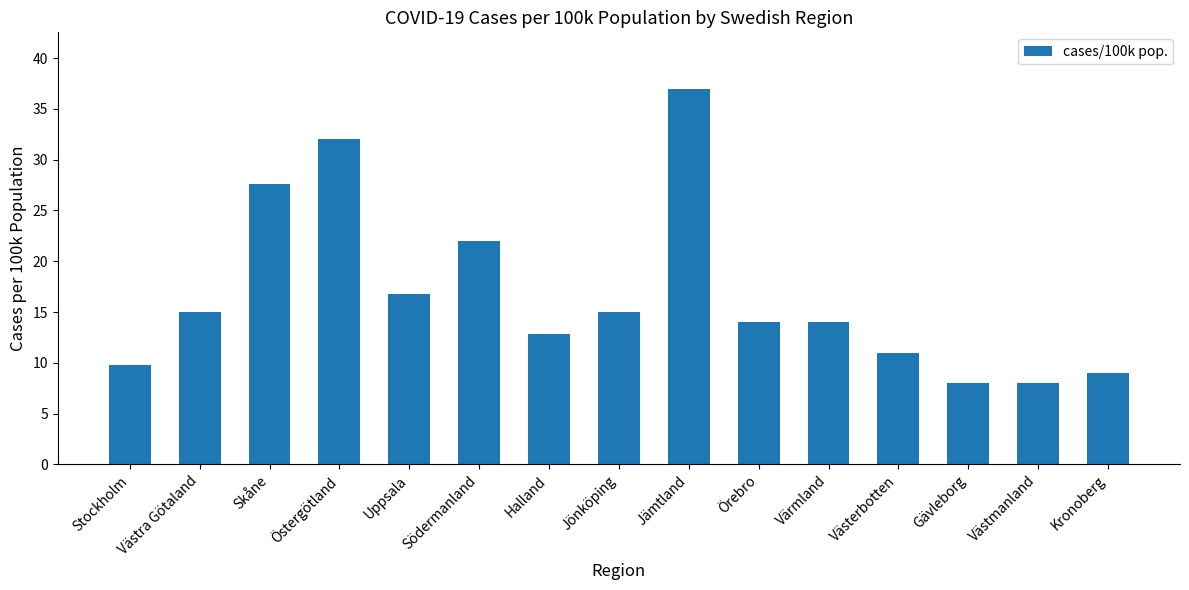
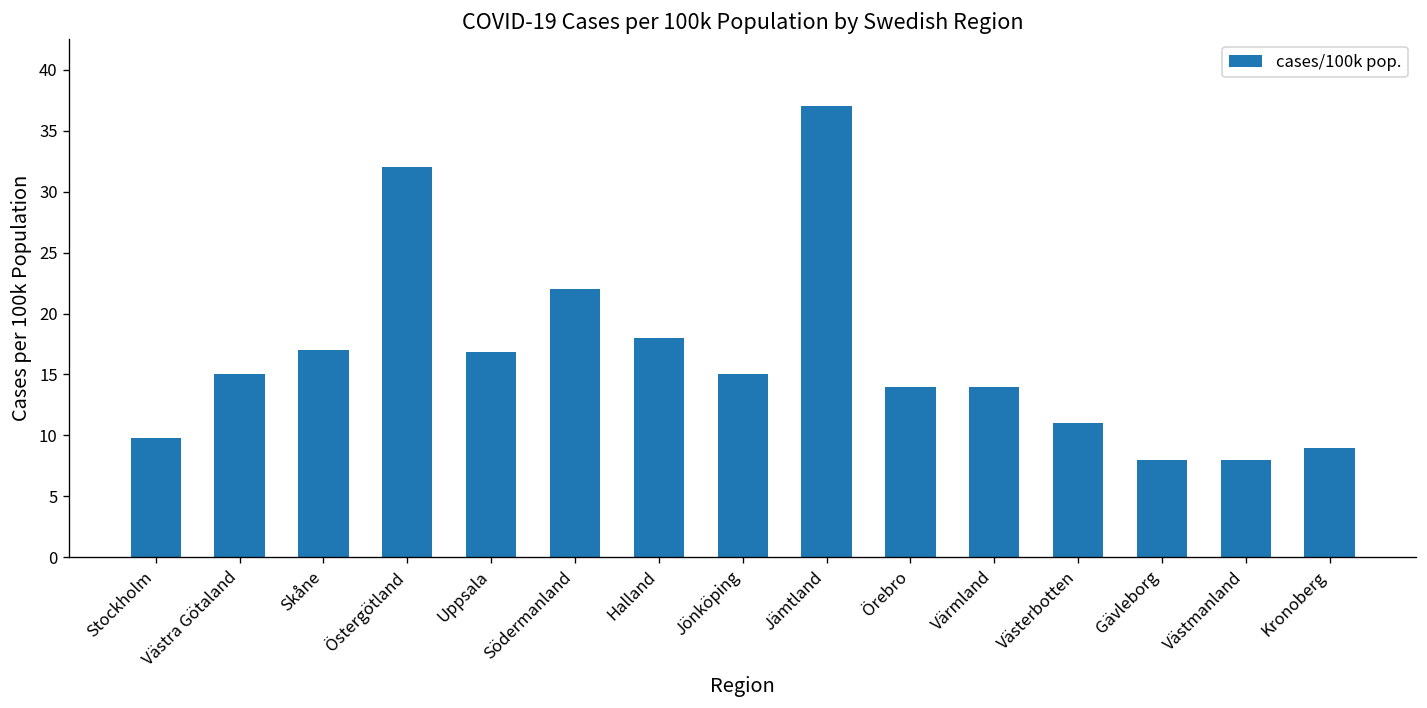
Skåne: 27.6 -> 17.0
Halland: 12.8 -> 18.0
